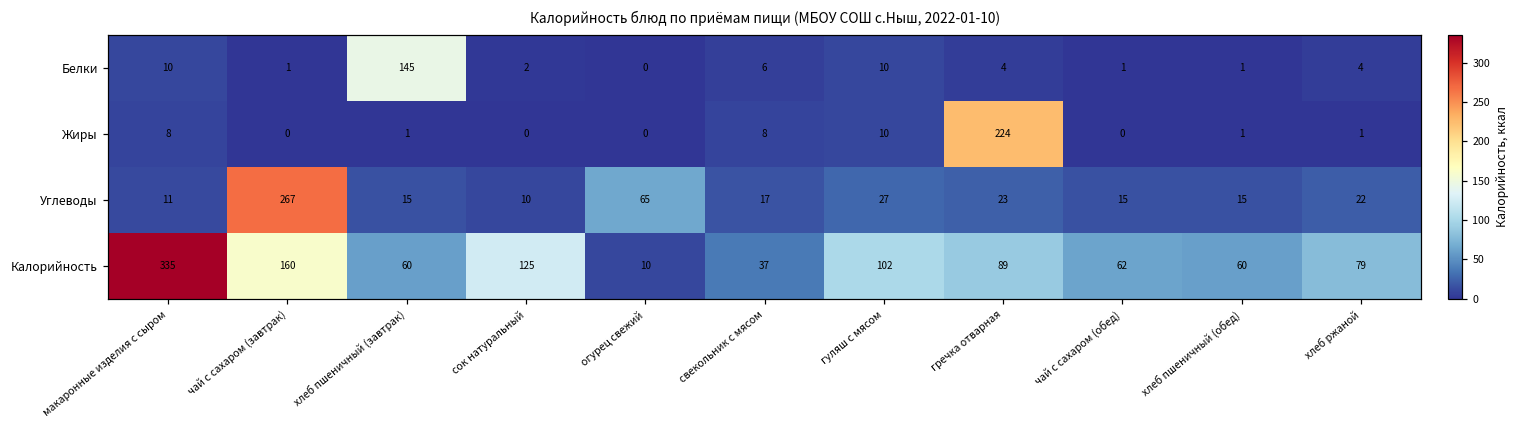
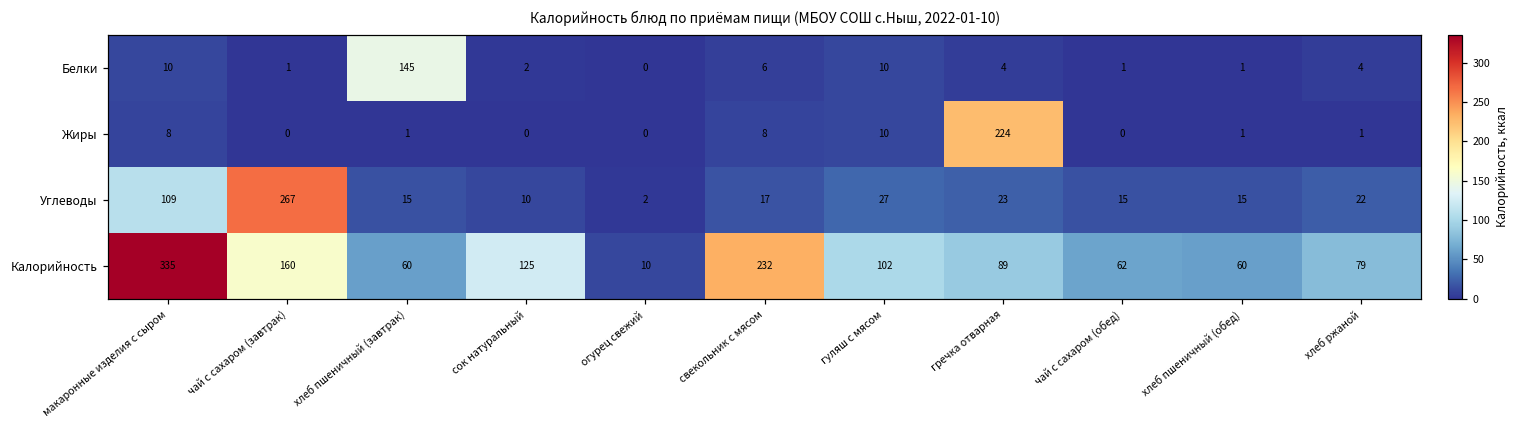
Углеводы, макаронные изделия с сыром: 11 -> 109
Углеводы, огурец свежий: 65 -> 2
Калорийность, свекольник с мясом: 37 -> 232
